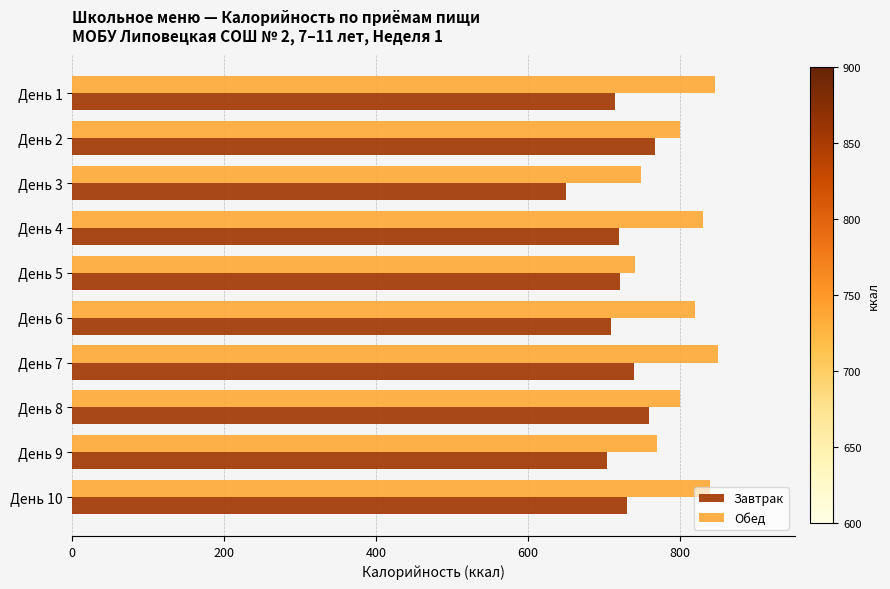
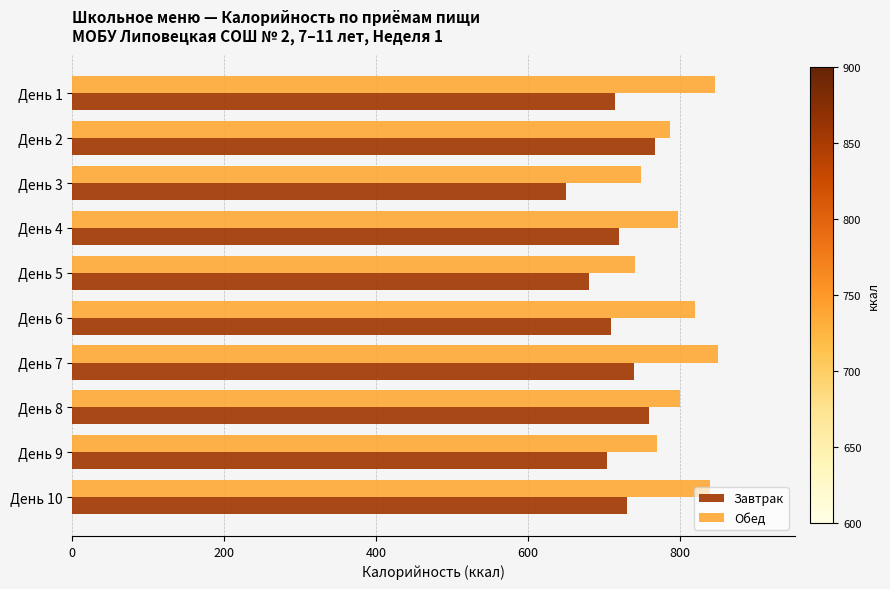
Обед, День 2: 800 -> 790
Обед, День 4: 830 -> 800
Завтрак, День 5: 720 -> 680
